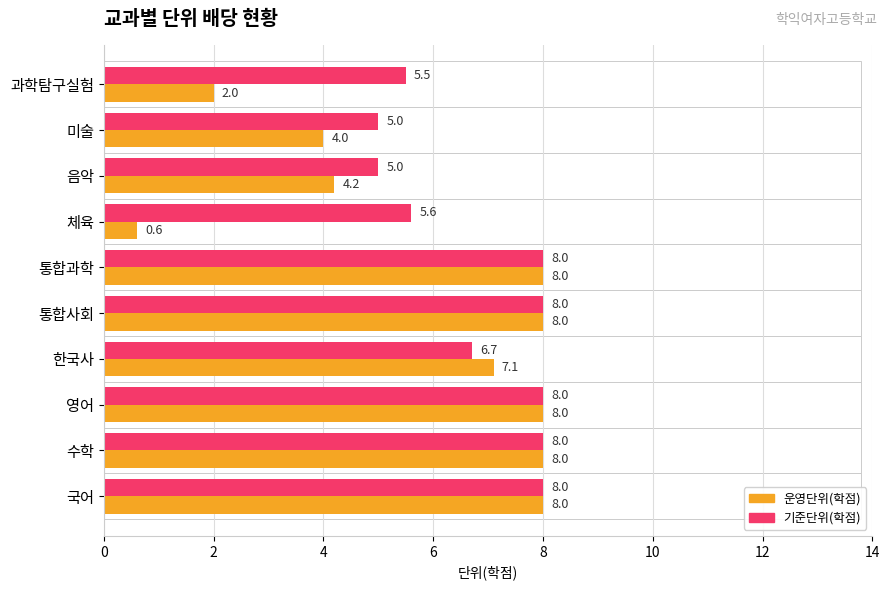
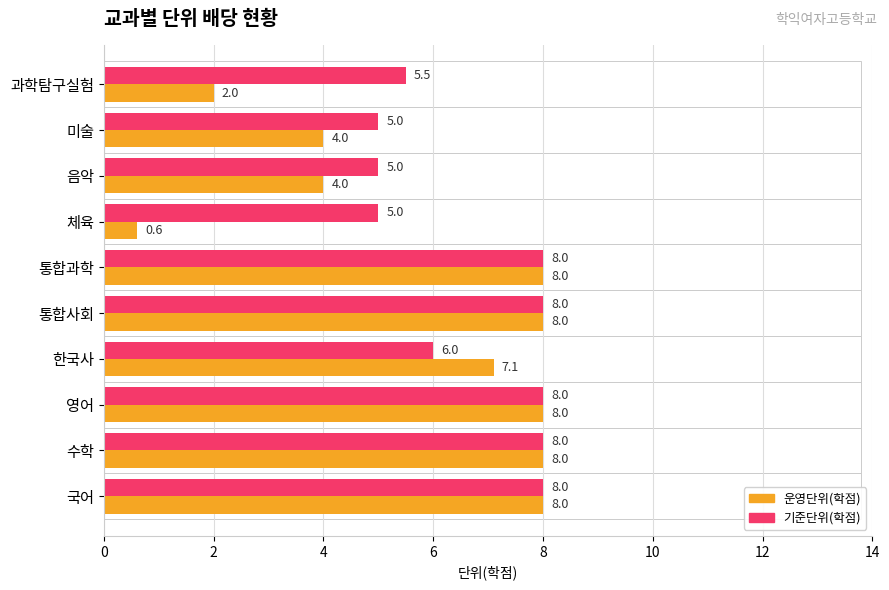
운영단위(학점), 음악: 4.2 -> 4.0
기준단위(학점), 체육: 5.6 -> 5.0
기준단위(학점), 한국사: 6.7 -> 6.0
